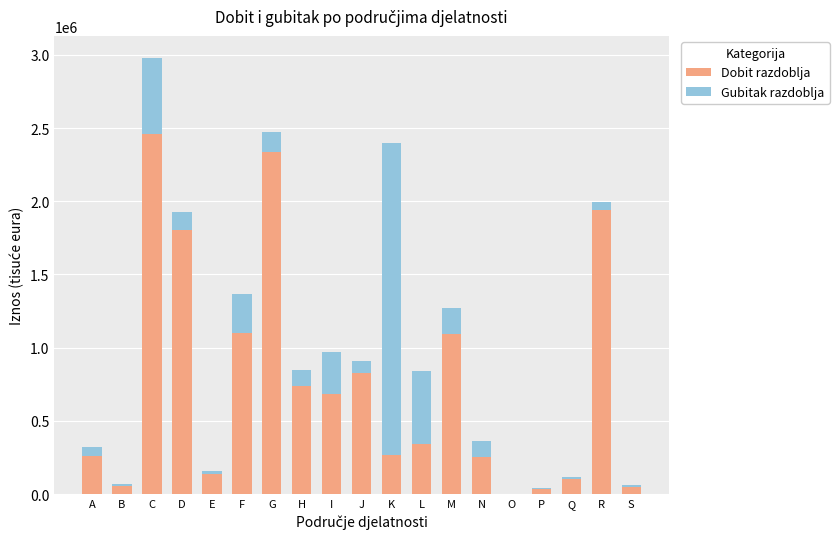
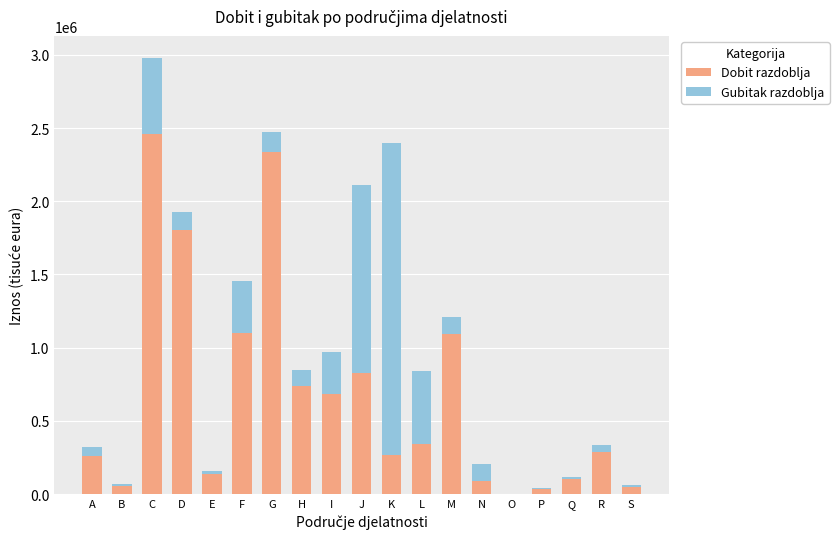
Gubitak razdoblja, F: 270000 -> 360000
Gubitak razdoblja, J: 80000 -> 1290000
Gubitak razdoblja, M: 180000 -> 120000
Dobit razdoblja, N: 250000 -> 90000
Dobit razdoblja, R: 1940000 -> 290000
